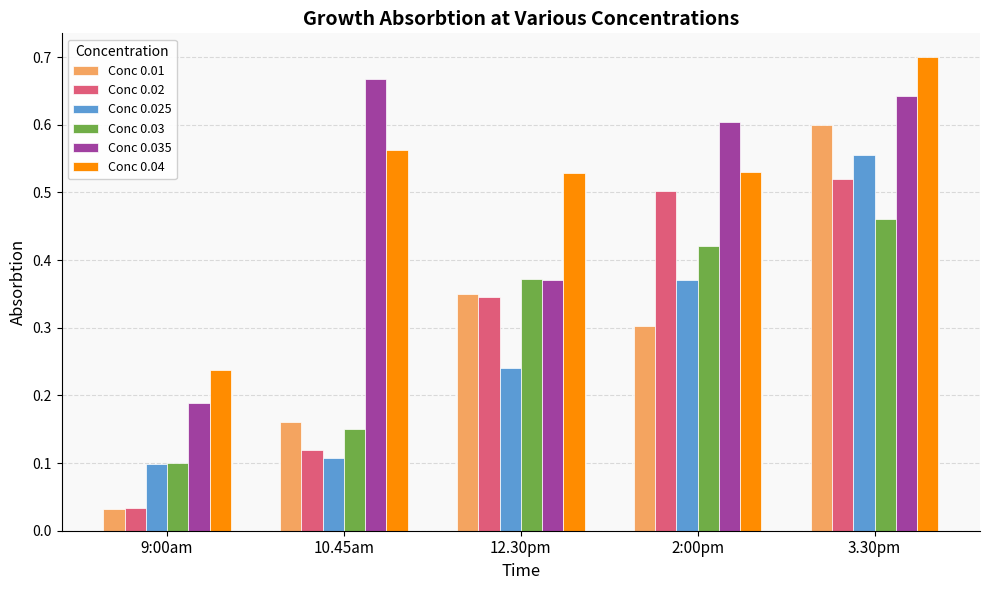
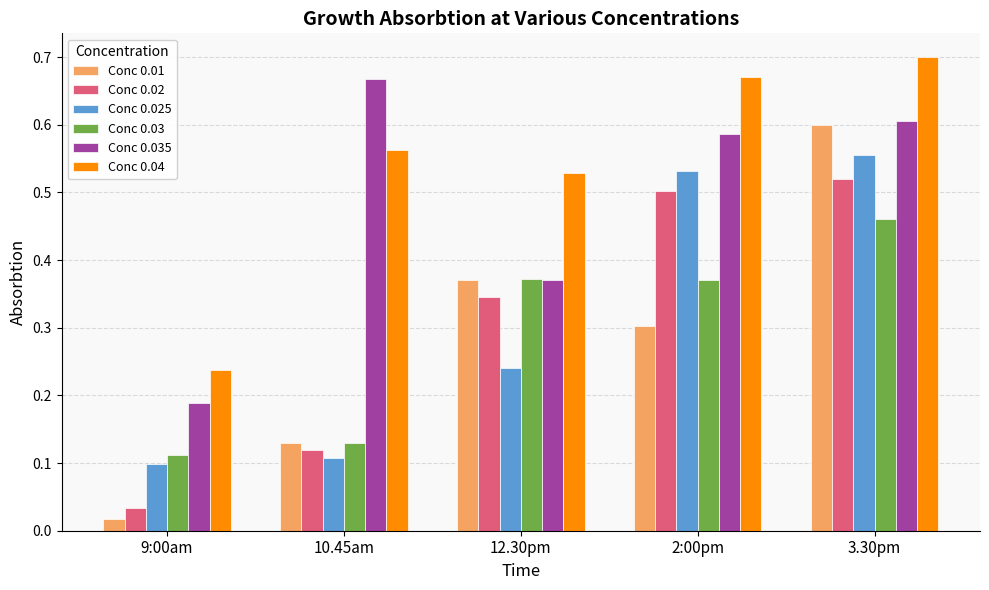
Conc 0.01, 9:00am: 0.03 -> 0.02
Conc 0.03, 9:00am: 0.10 -> 0.11
Conc 0.01, 10.45am: 0.16 -> 0.13
Conc 0.03, 10.45am: 0.15 -> 0.13
Conc 0.01, 12.30pm: 0.35 -> 0.37
Conc 0.025, 2:00pm: 0.37 -> 0.53
Conc 0.03, 2:00pm: 0.42 -> 0.37
Conc 0.035, 2:00pm: 0.60 -> 0.59
Conc 0.04, 2:00pm: 0.53 -> 0.67
Conc 0.035, 3.30pm: 0.64 -> 0.61
